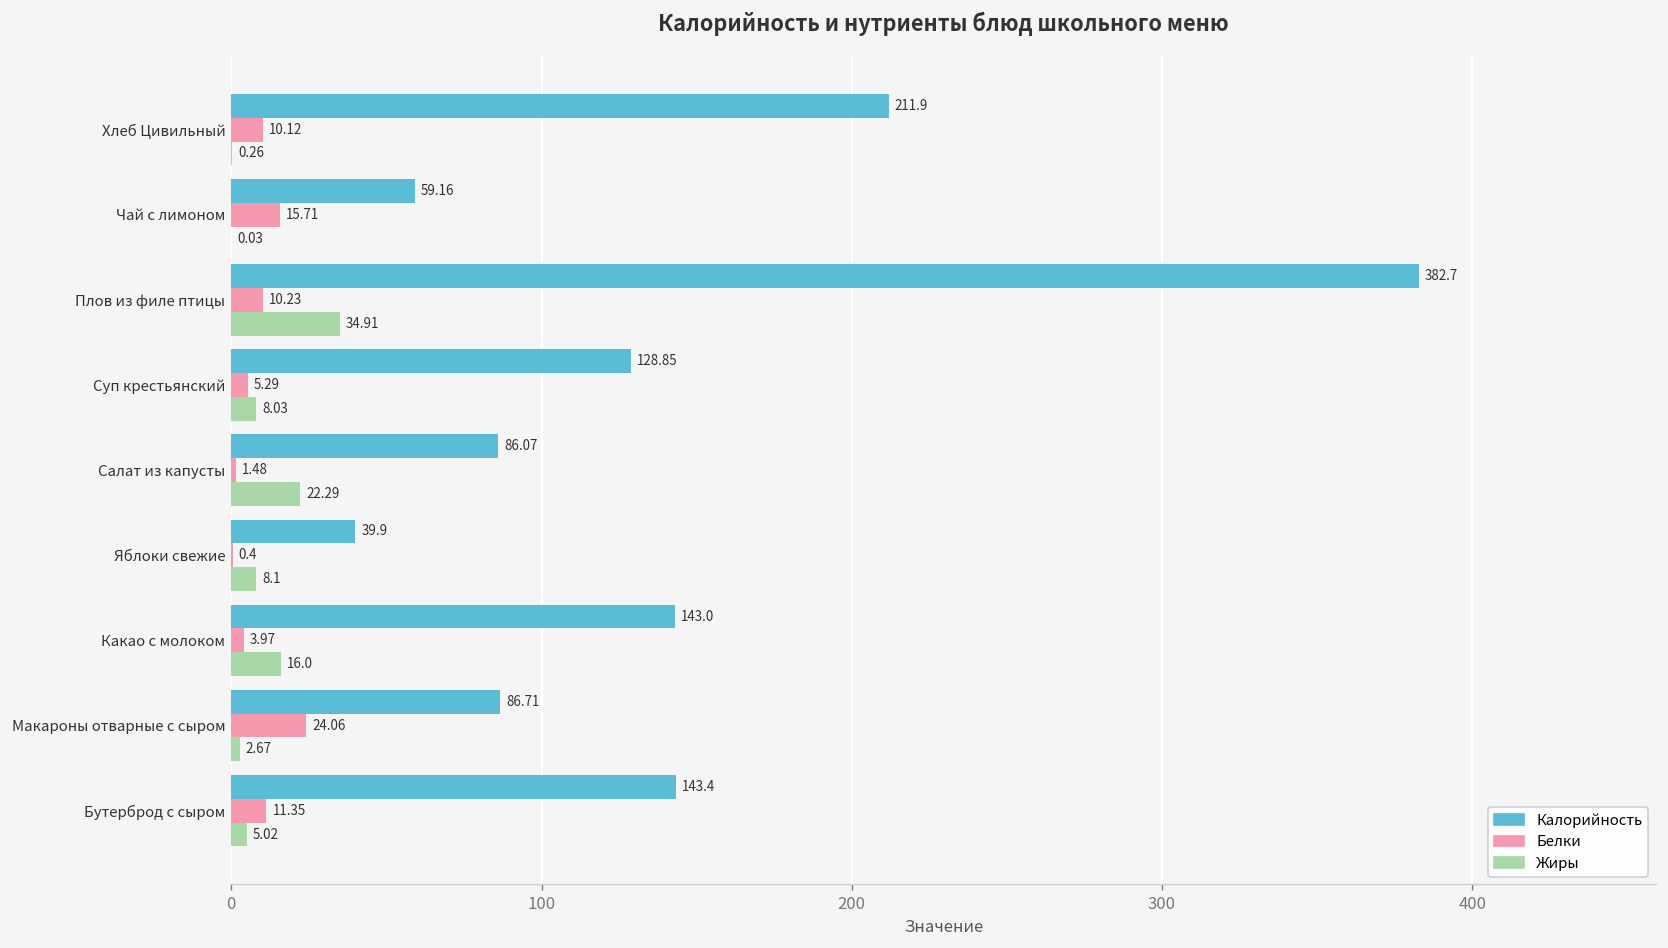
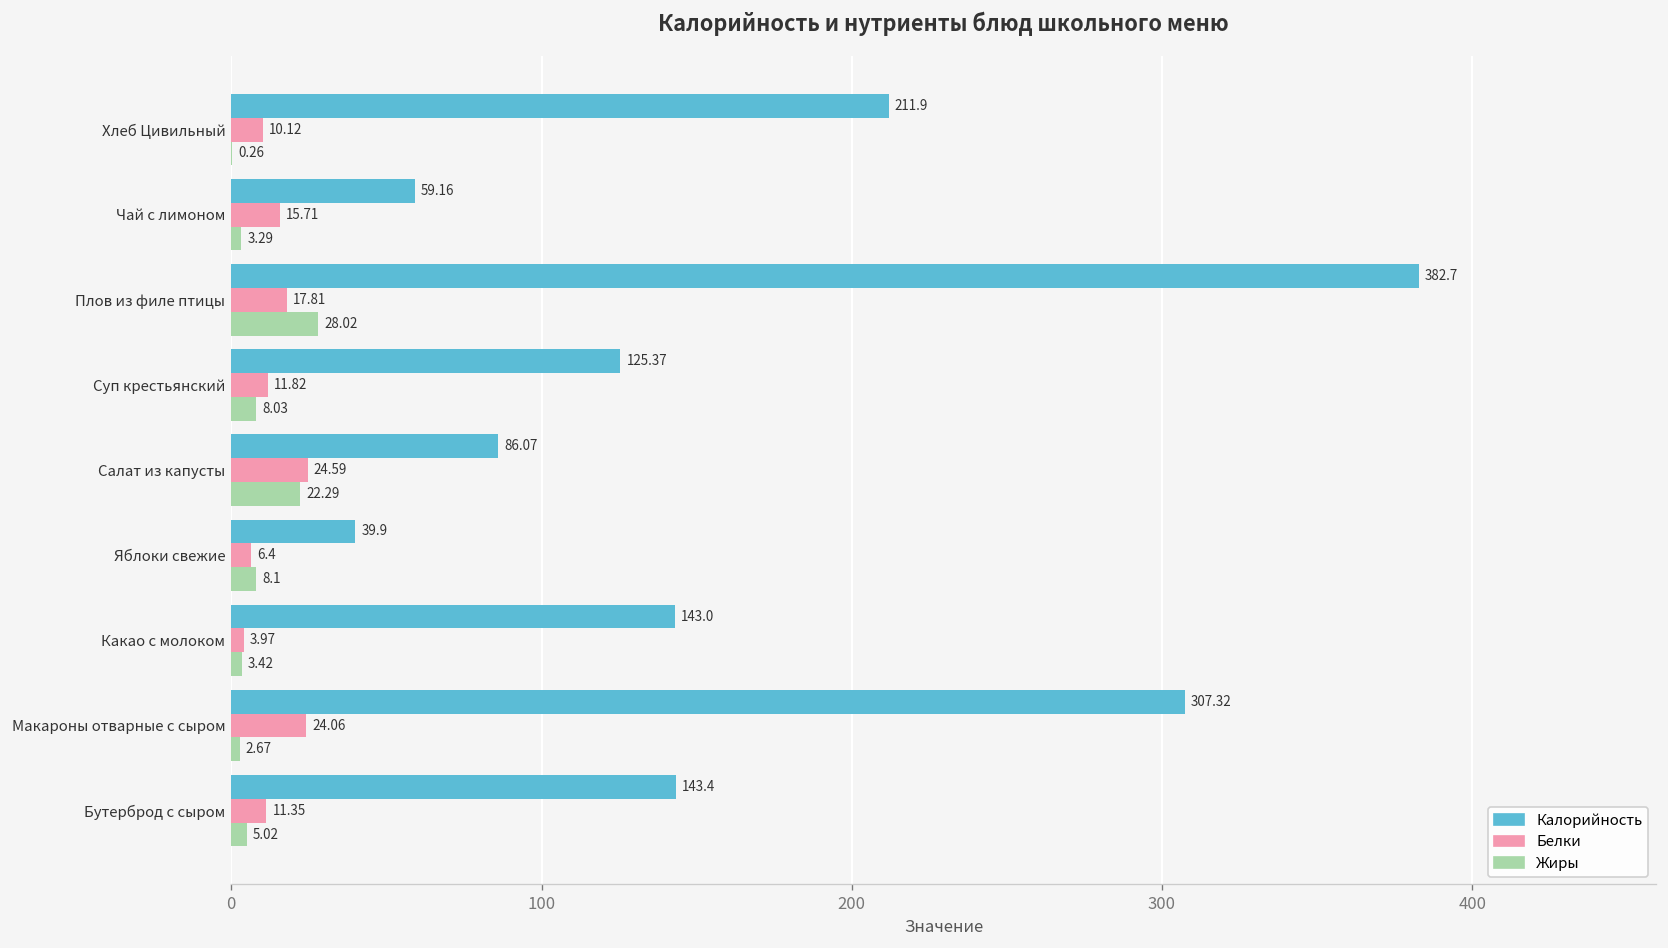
Жиры, Чай с лимоном: 0.03 -> 3.29
Белки, Плов из филе птицы: 10.23 -> 17.81
Жиры, Плов из филе птицы: 34.91 -> 28.02
Калорийность, Суп крестьянский: 128.85 -> 125.37
Белки, Суп крестьянский: 5.29 -> 11.82
Белки, Салат из капусты: 1.48 -> 24.59
Белки, Яблоки свежие: 0.4 -> 6.4
Жиры, Какао с молоком: 16.0 -> 3.42
Калорийность, Макароны отварные с сыром: 86.71 -> 307.32
